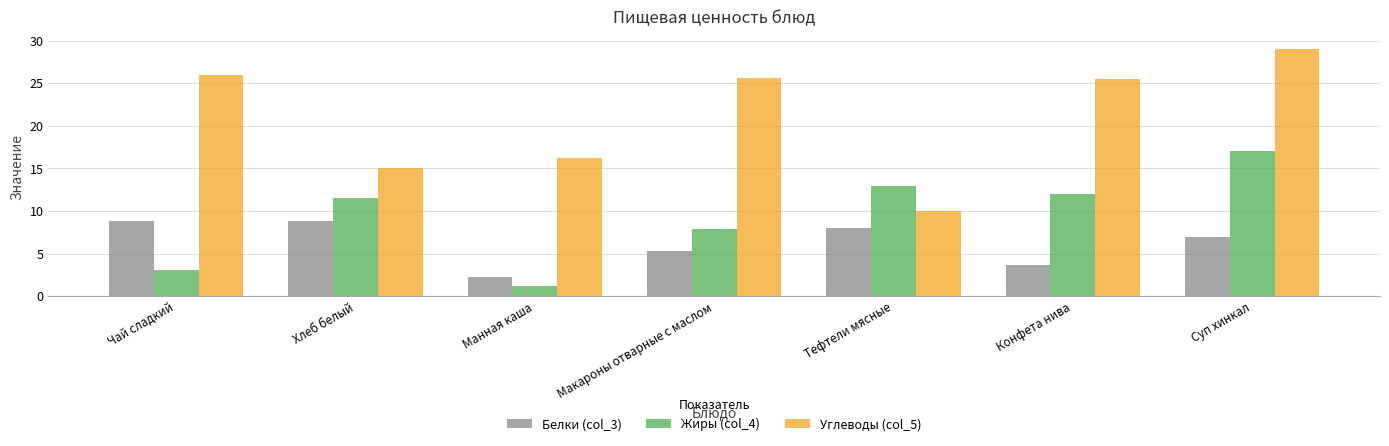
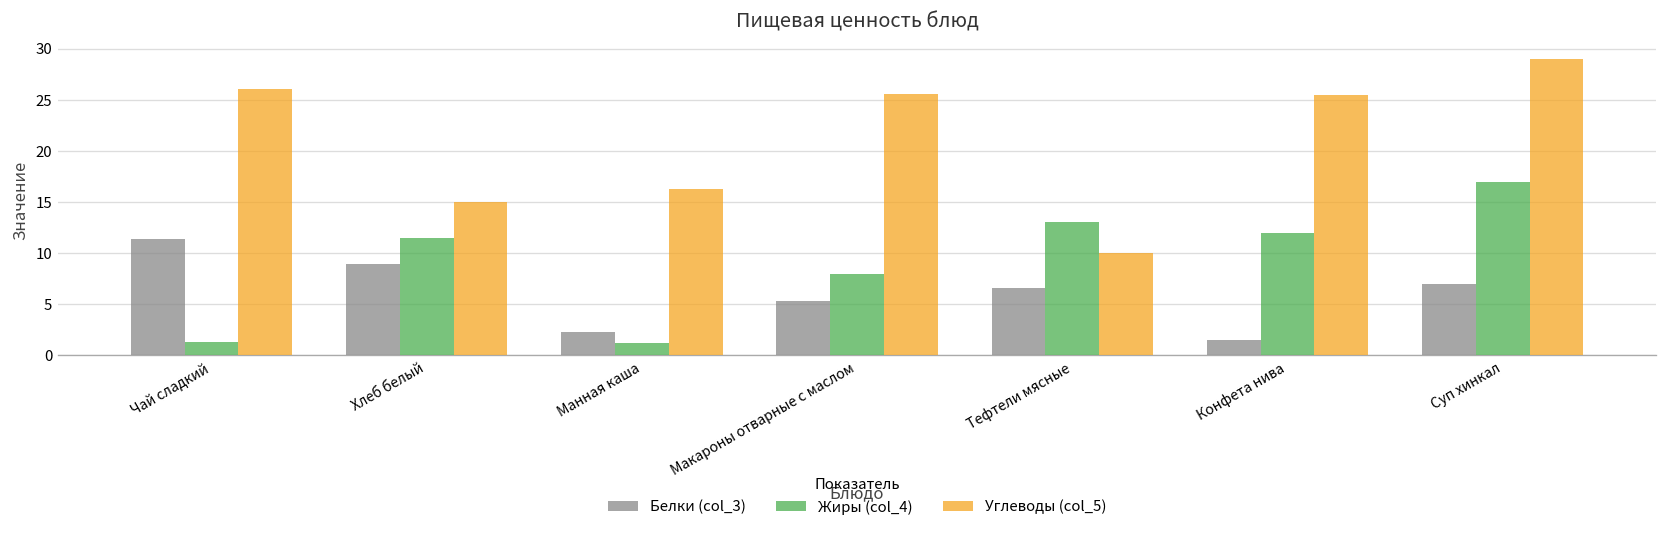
Белки (col_3), Чай сладкий: 9 -> 11
Жиры (col_4), Чай сладкий: 3 -> 1
Белки (col_3), Тефтели мясные: 8 -> 7
Белки (col_3), Конфета нива: 4 -> 2
